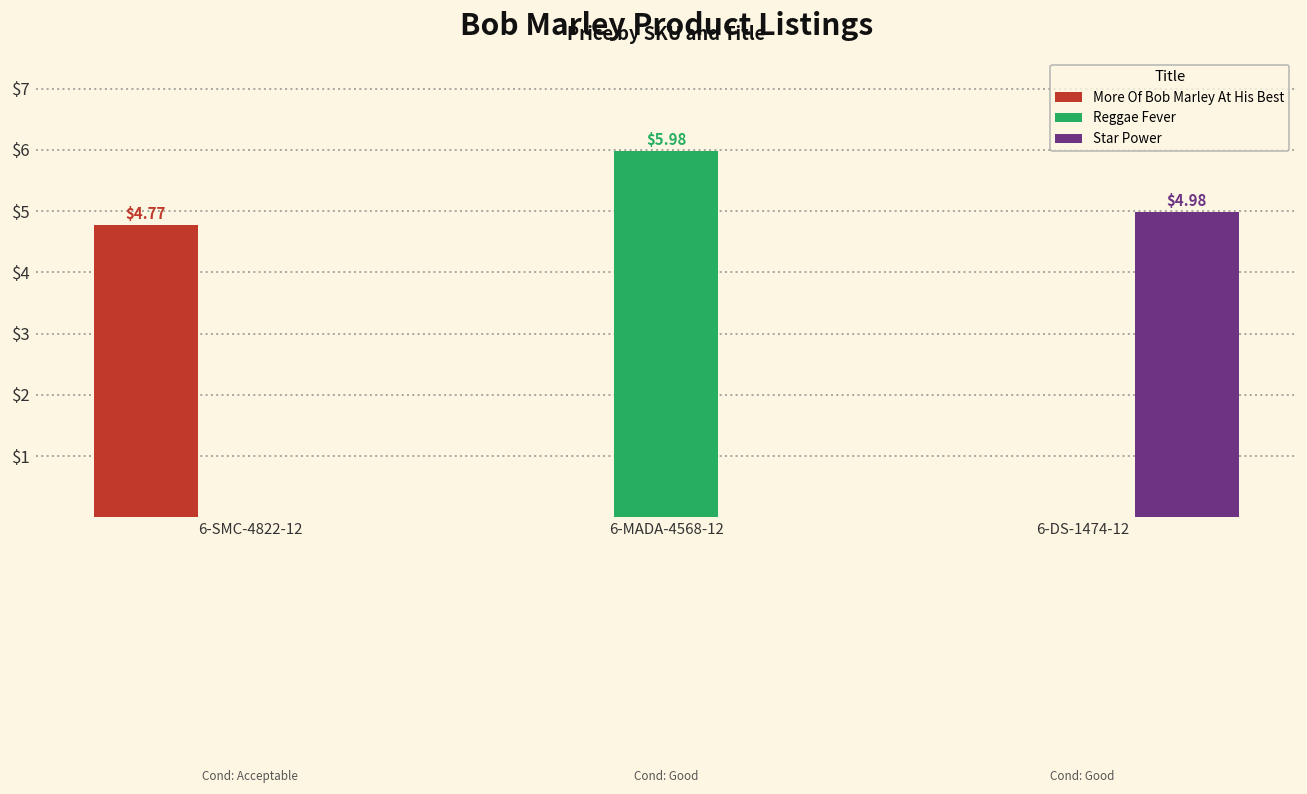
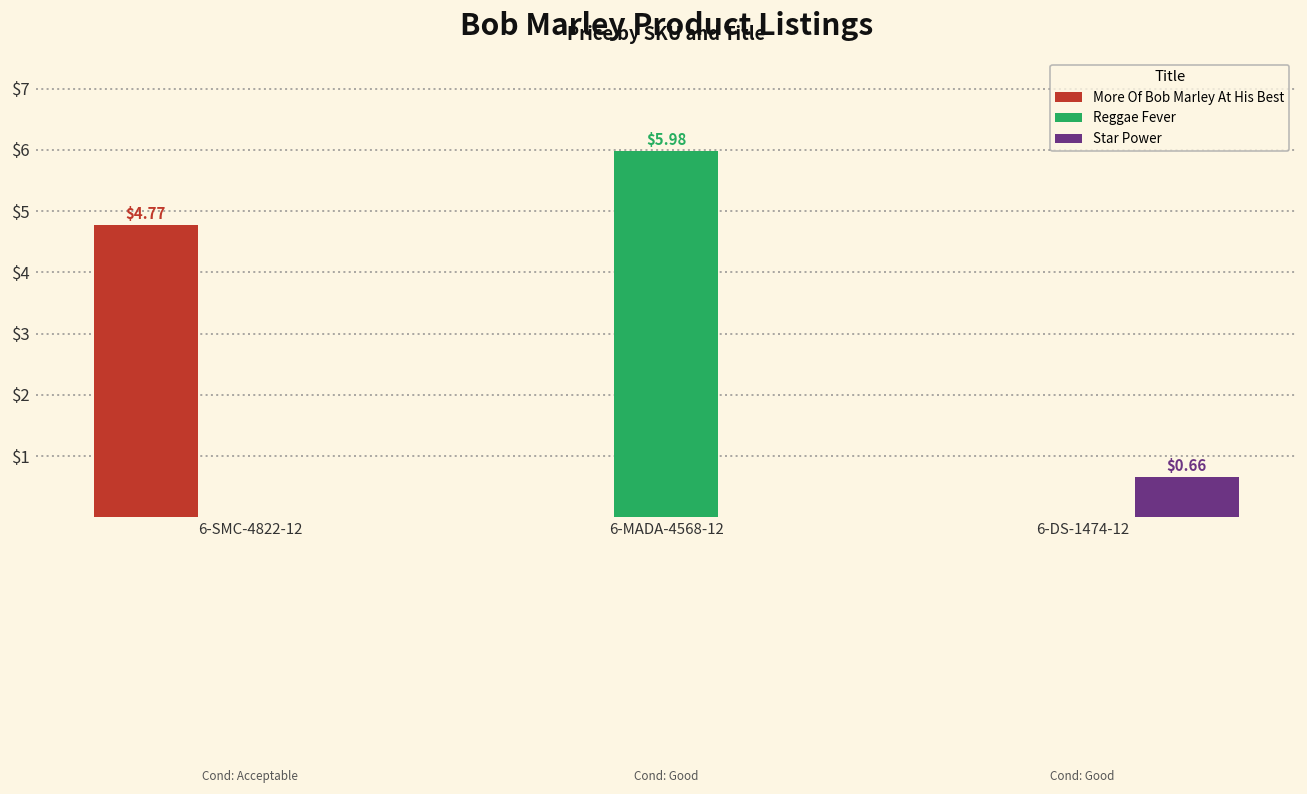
Star Power, 6-DS-1474-12: $4.98 -> $0.66
